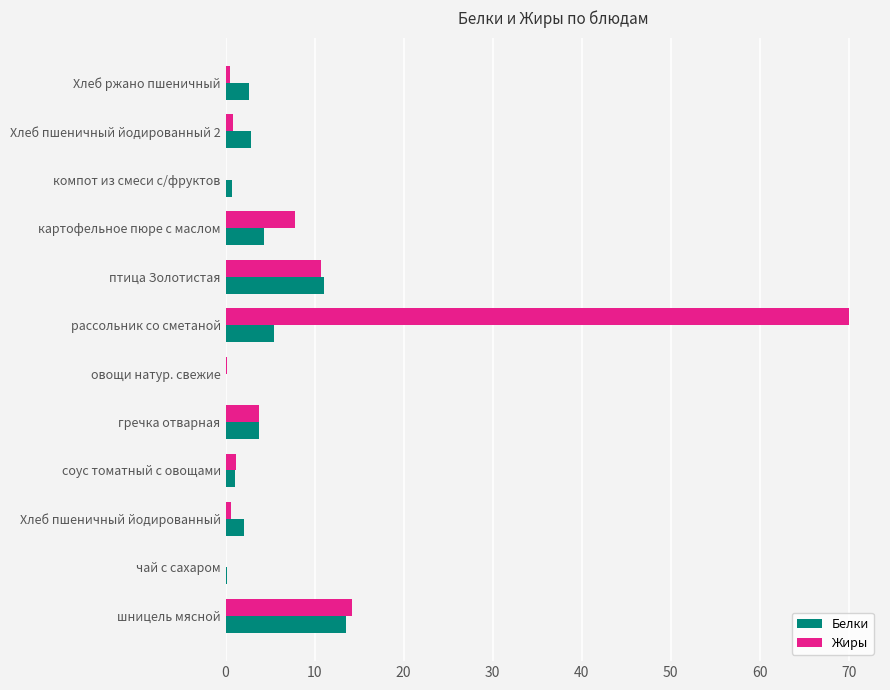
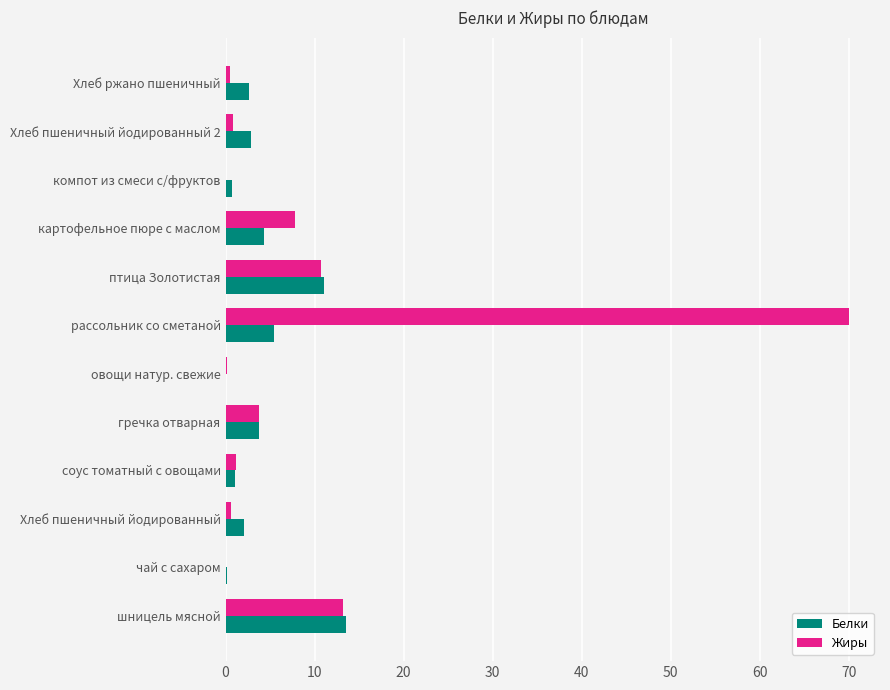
Жиры, шницель мясной: 14 -> 13
